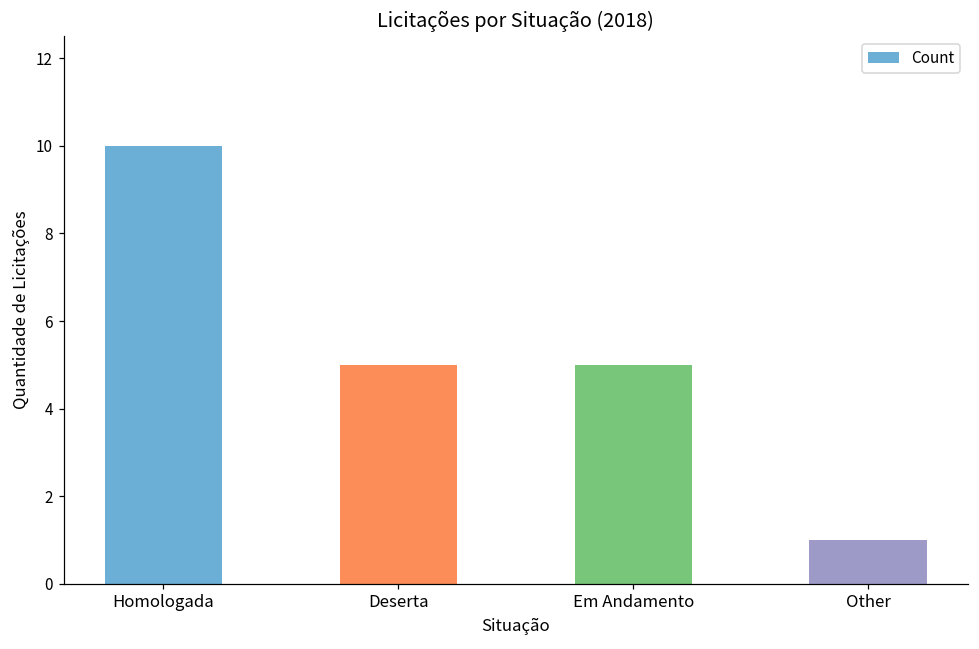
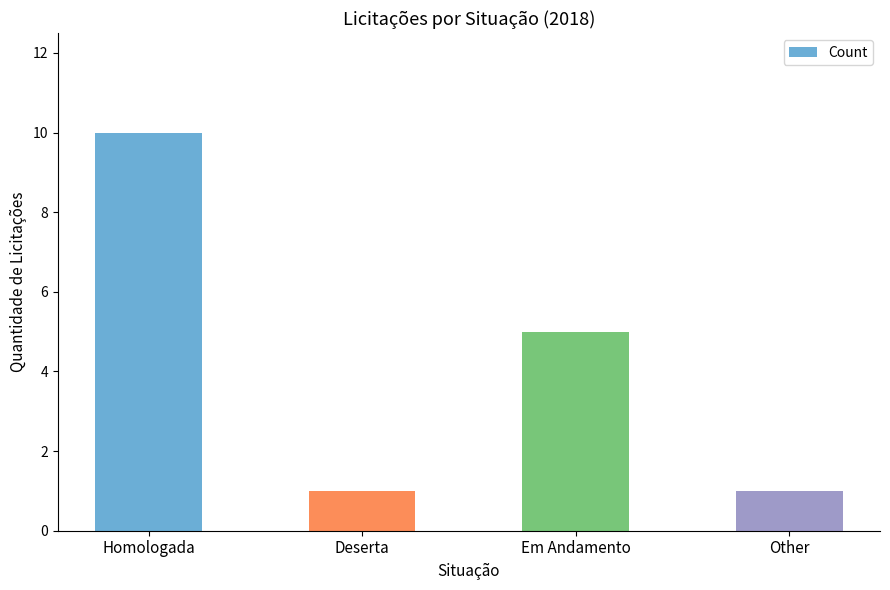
Deserta: 5 -> 1
